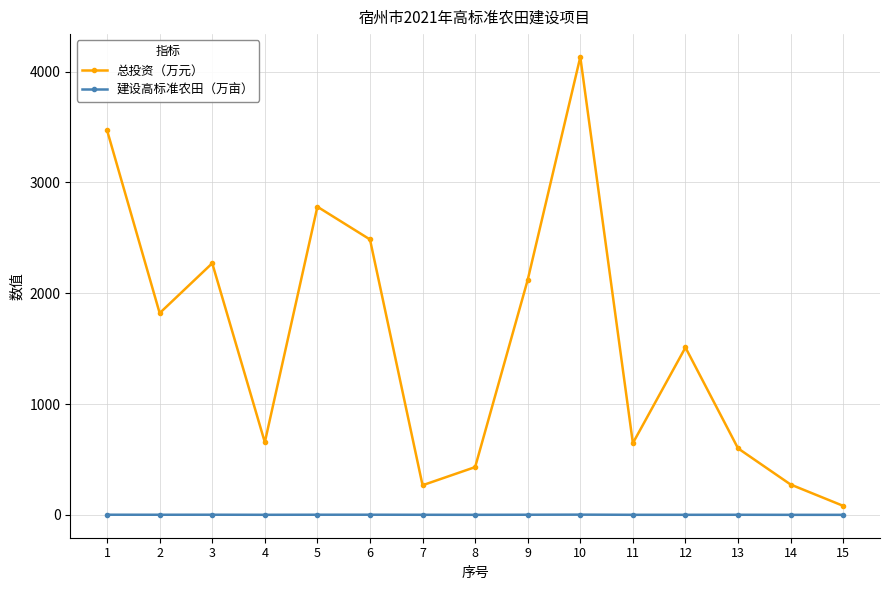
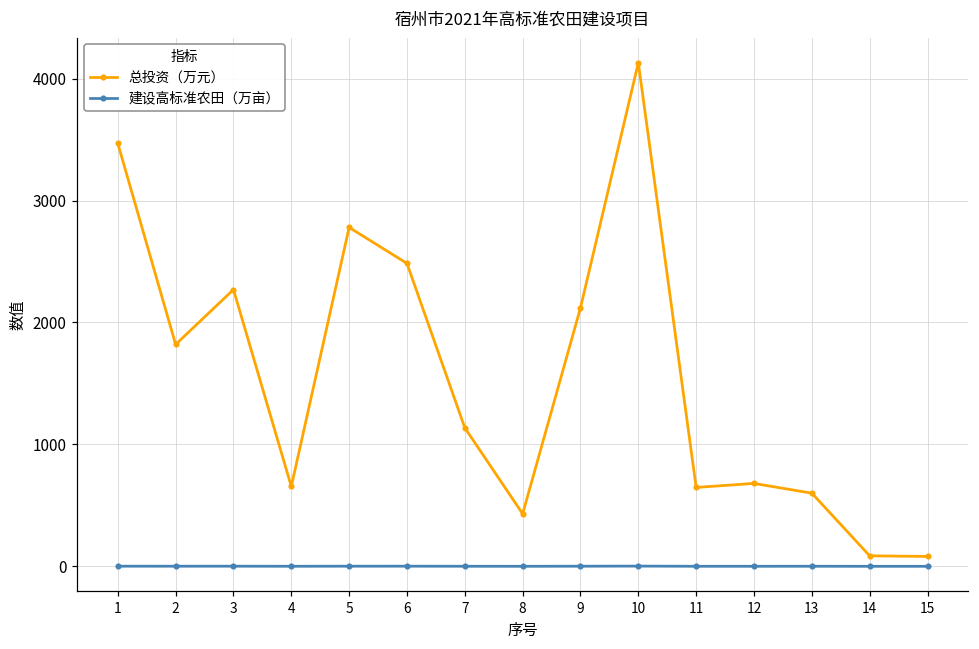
总投资（万元）, 7: 270 -> 1140
总投资（万元）, 12: 1510 -> 680
总投资（万元）, 14: 270 -> 90
